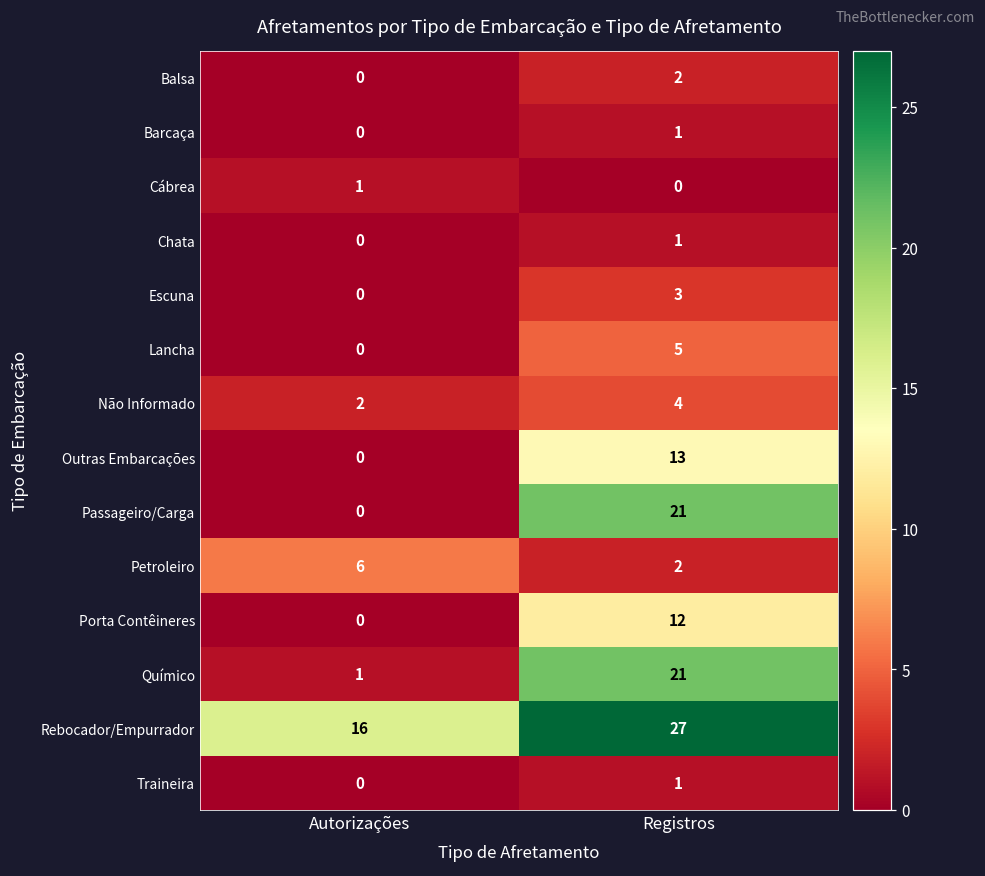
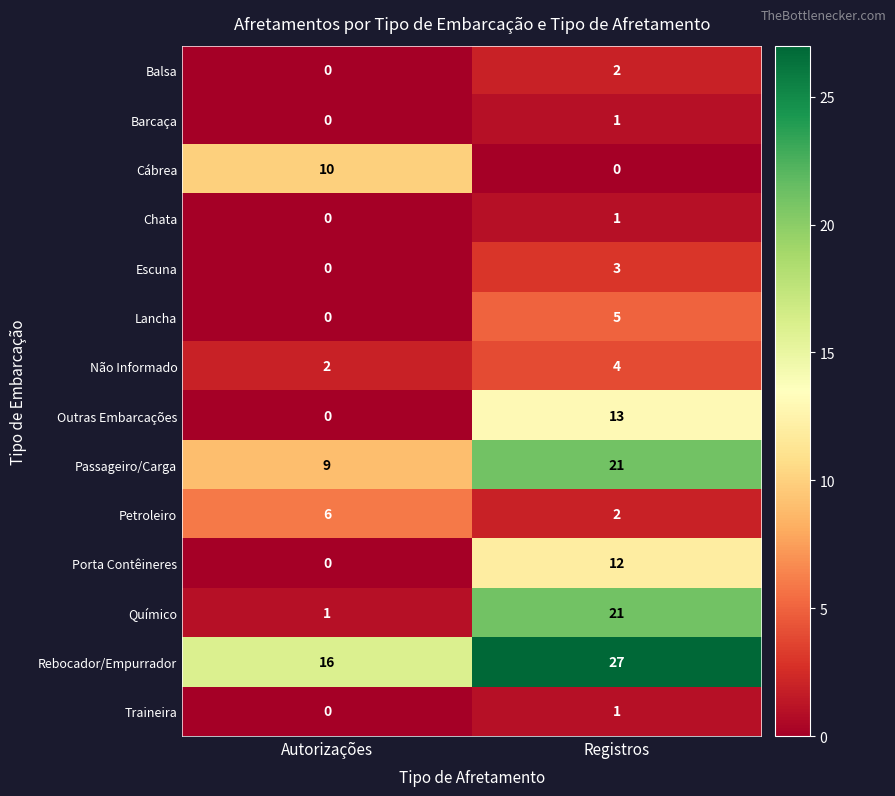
Cábrea, Autorizações: 1 -> 10
Passageiro/Carga, Autorizações: 0 -> 9
